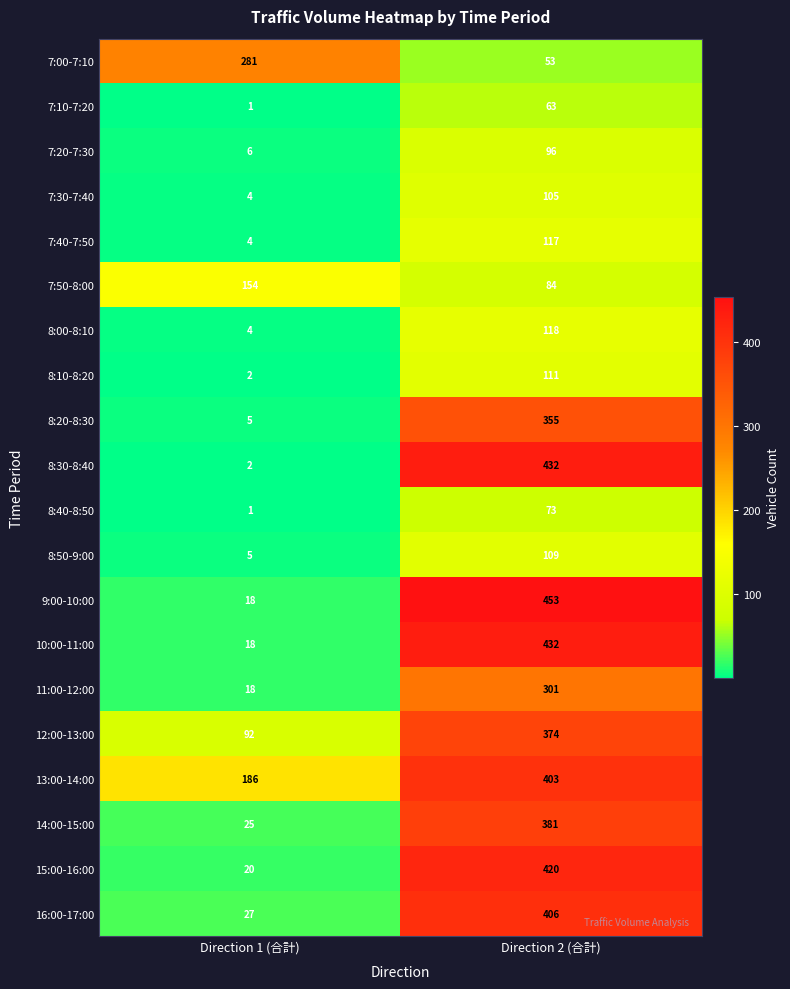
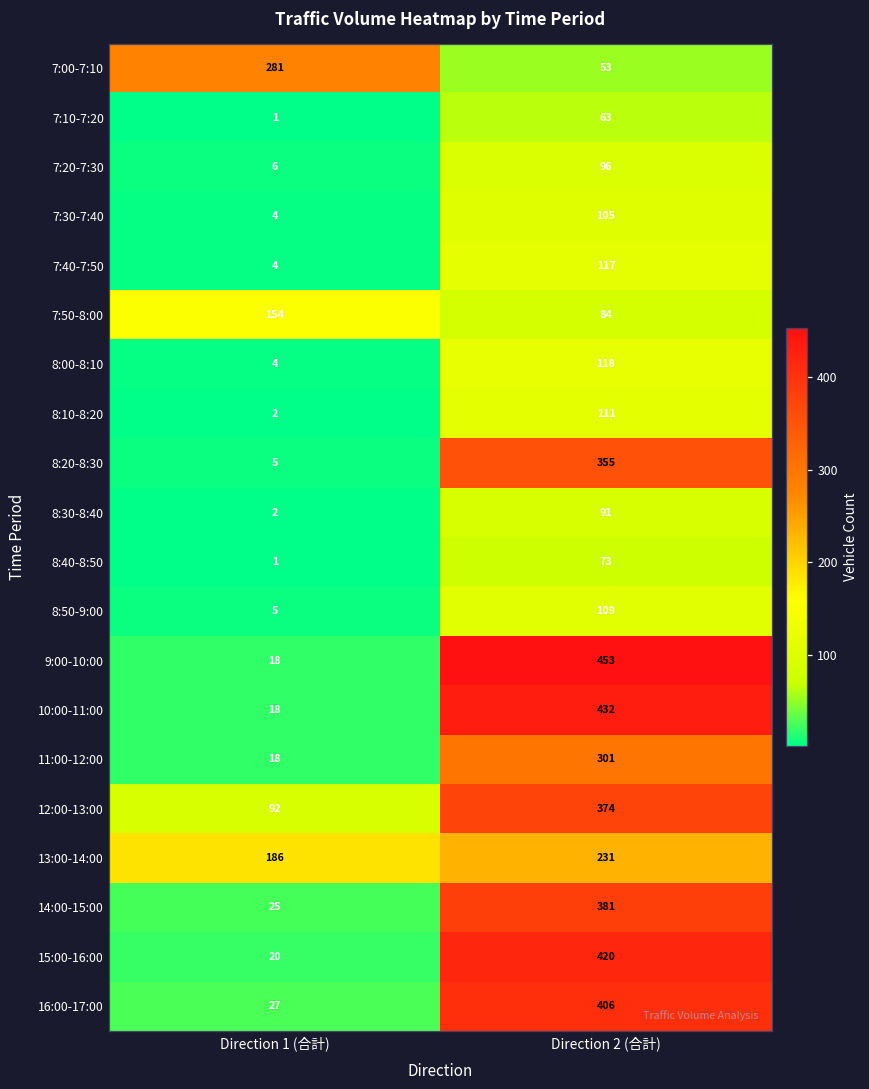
8:30-8:40, Direction 2 (合計): 432 -> 91
13:00-14:00, Direction 2 (合計): 403 -> 231
